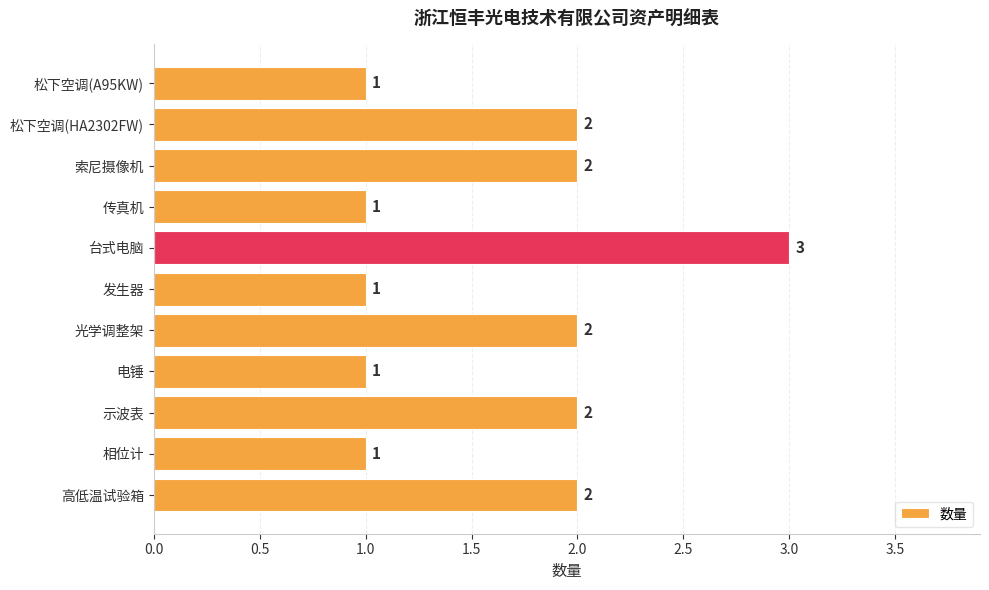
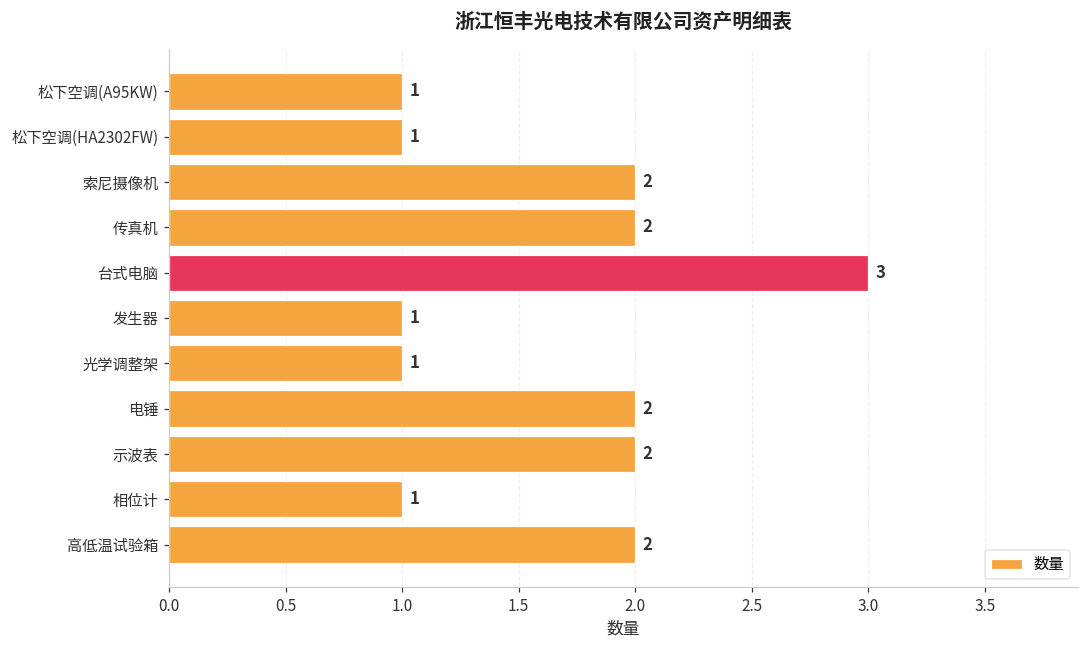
松下空调(HA2302FW): 2 -> 1
传真机: 1 -> 2
光学调整架: 2 -> 1
电锤: 1 -> 2
